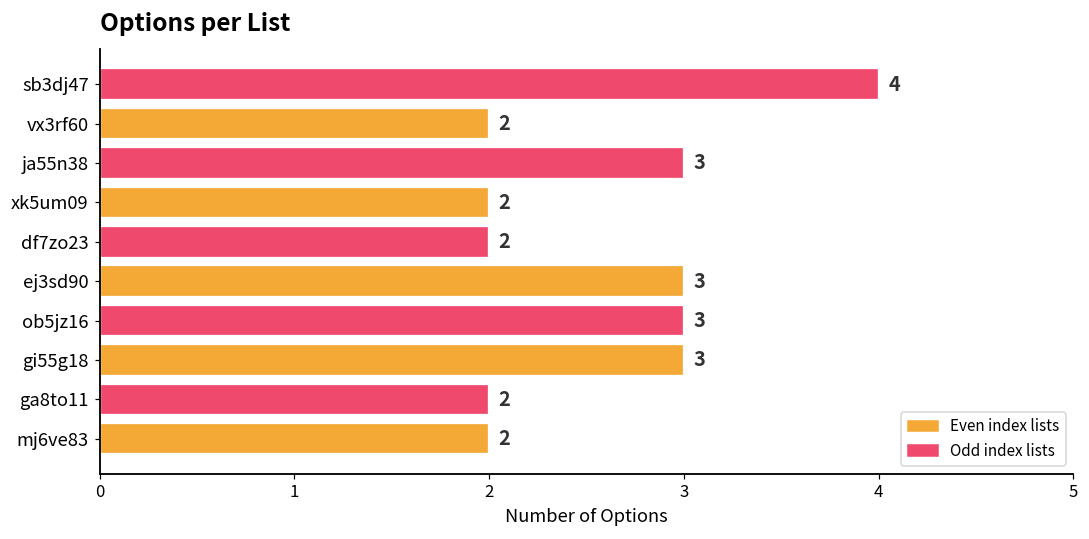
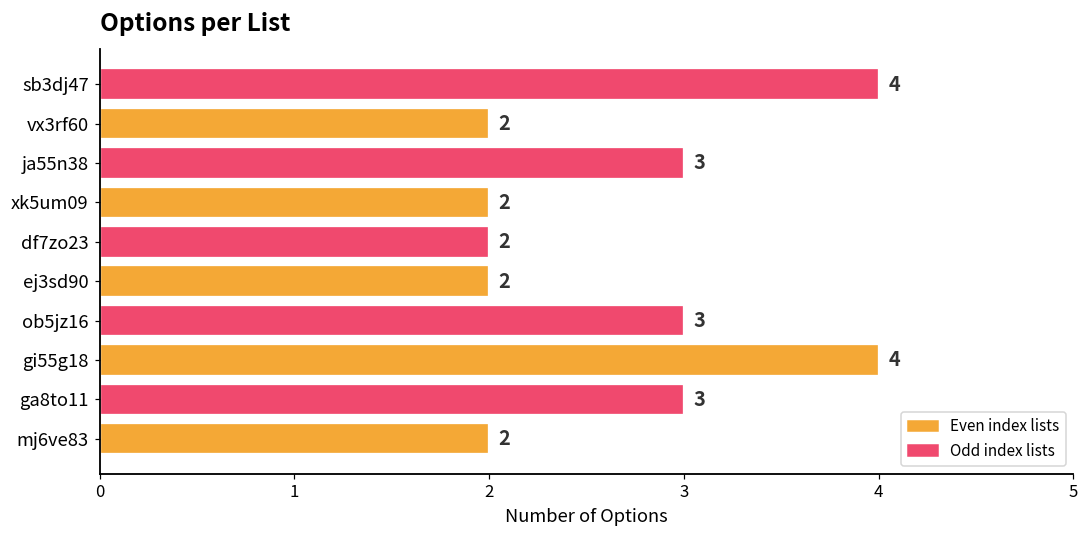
ej3sd90: 3 -> 2
gi55g18: 3 -> 4
ga8to11: 2 -> 3
